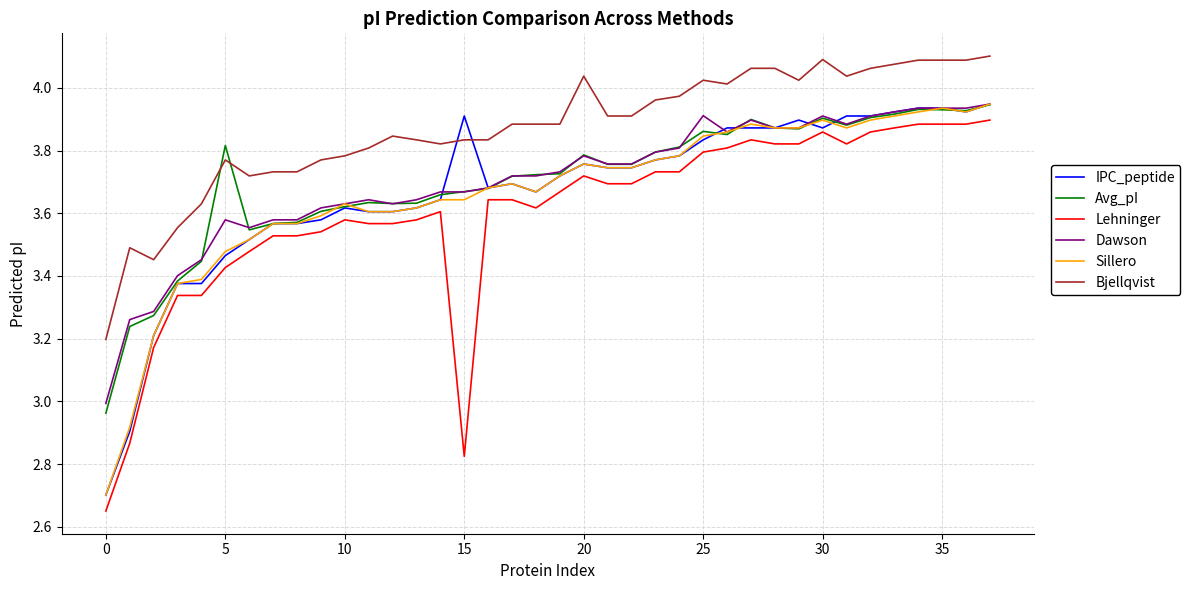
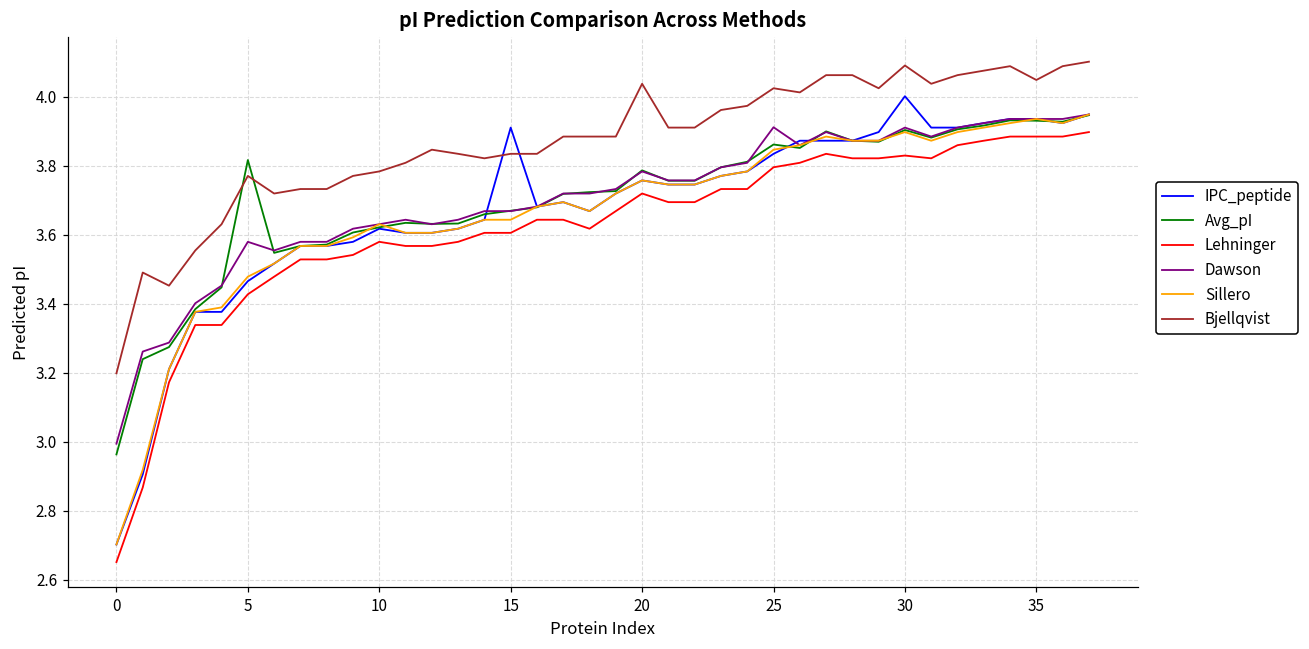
Lehninger, 15: 2.83 -> 3.61
IPC_peptide, 30: 3.87 -> 4.00
Lehninger, 30: 3.86 -> 3.83
Bjellqvist, 35: 4.09 -> 4.05
